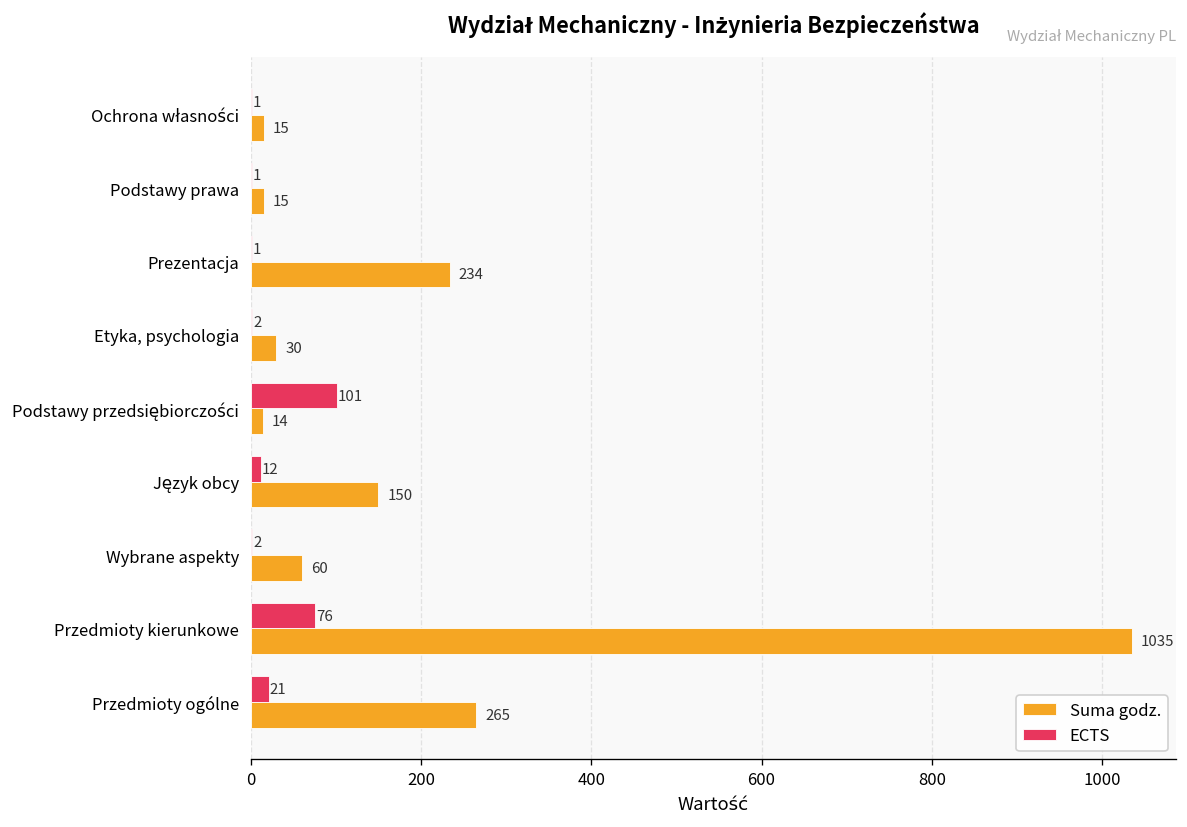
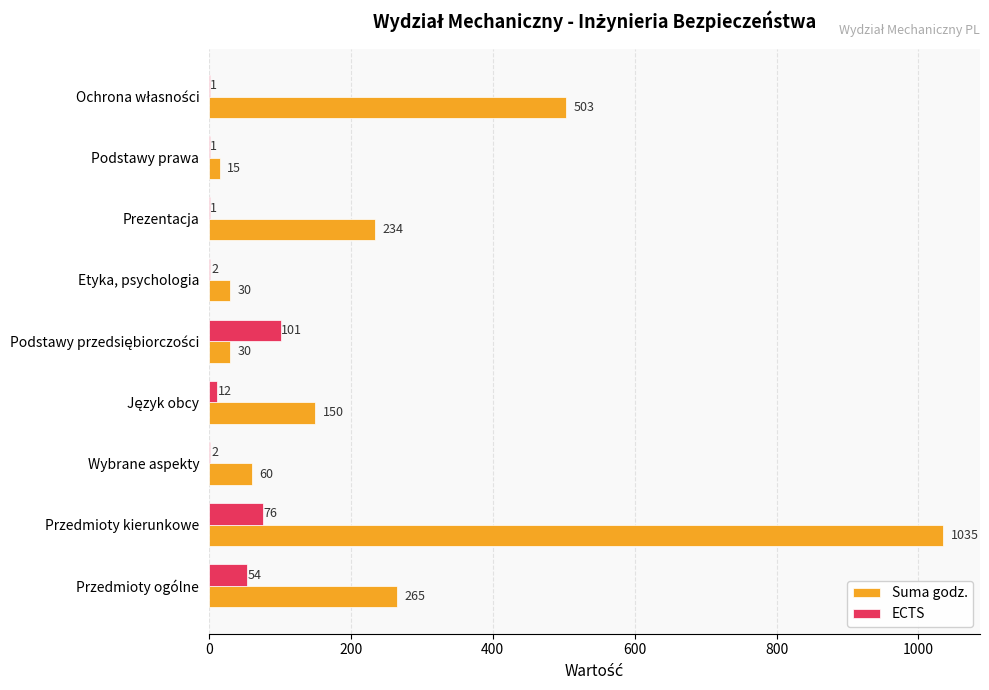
Suma godz., Ochrona własności: 15 -> 503
Suma godz., Podstawy przedsiębiorczości: 14 -> 30
ECTS, Przedmioty ogólne: 21 -> 54
